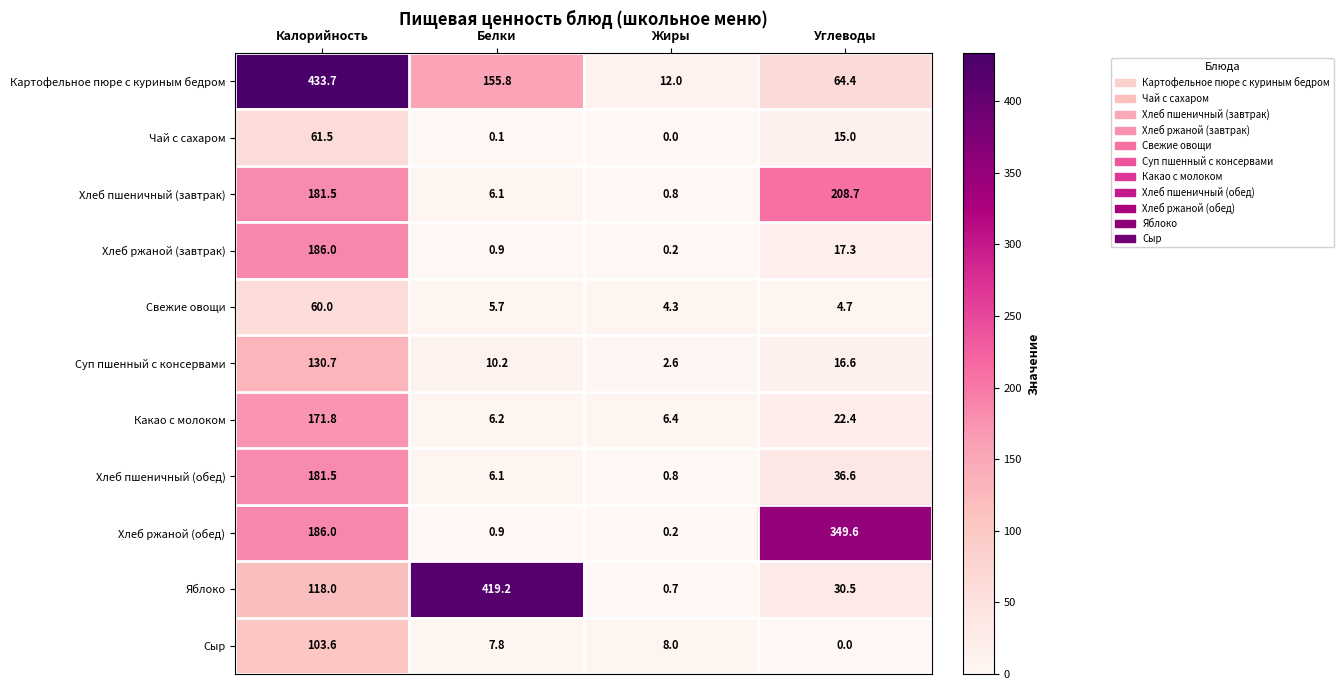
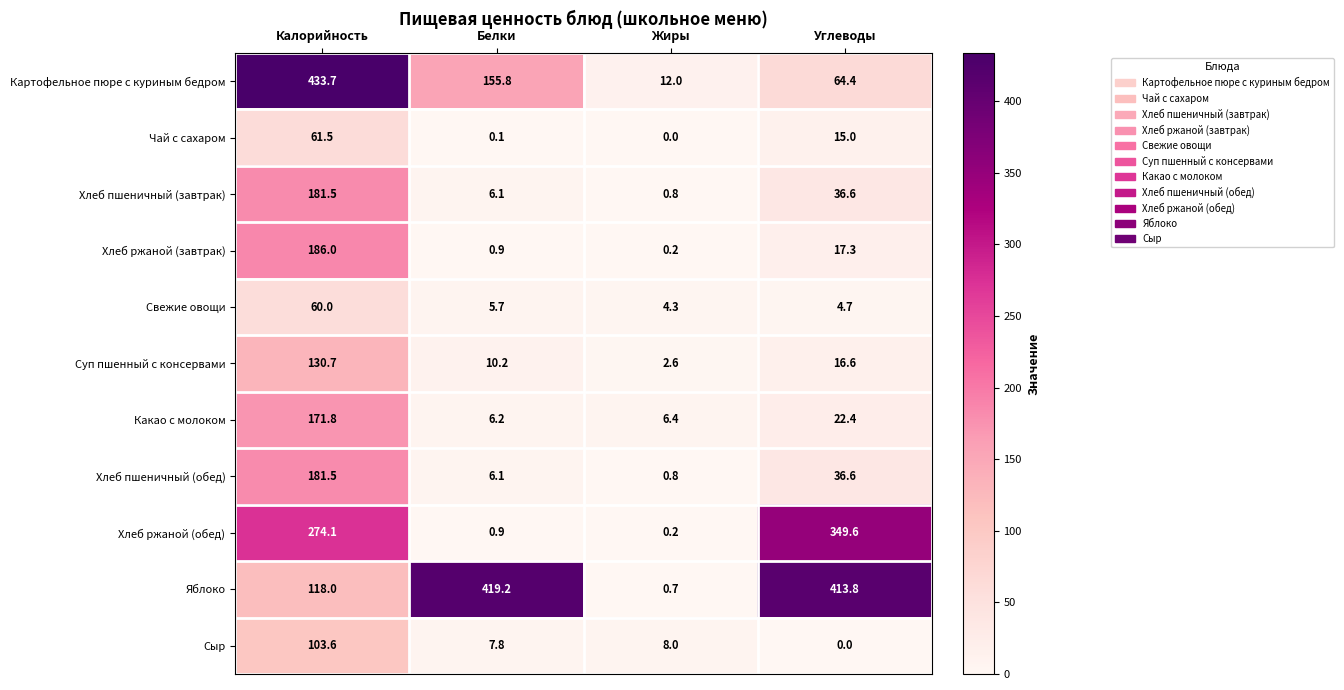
Хлеб пшеничный (завтрак), Углеводы: 208.7 -> 36.6
Хлеб ржаной (обед), Калорийность: 186.0 -> 274.1
Яблоко, Углеводы: 30.5 -> 413.8
